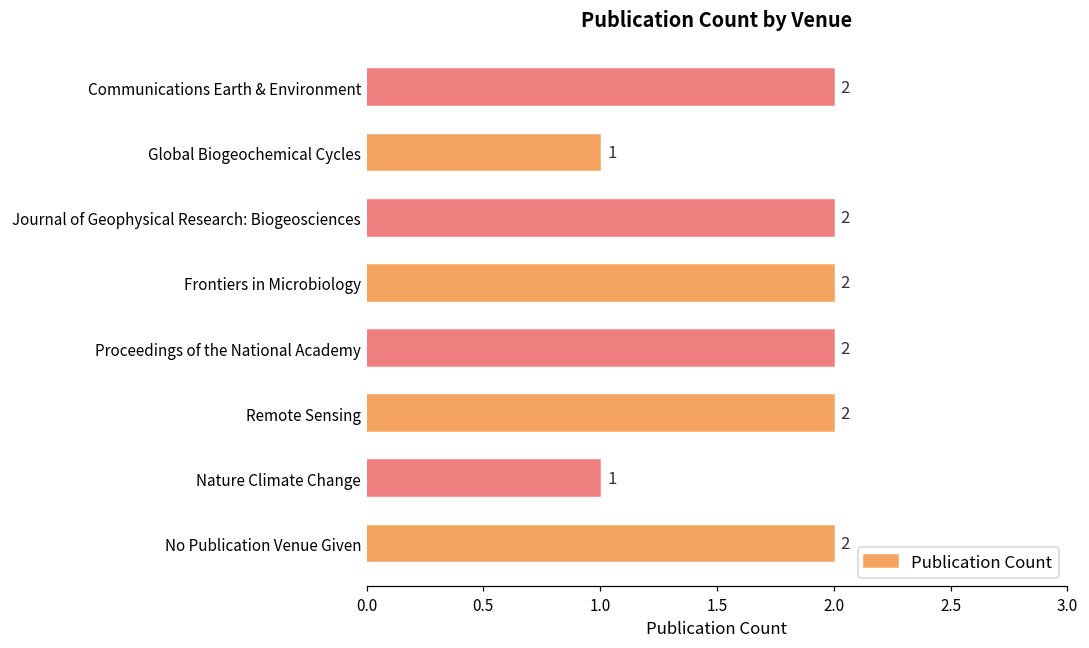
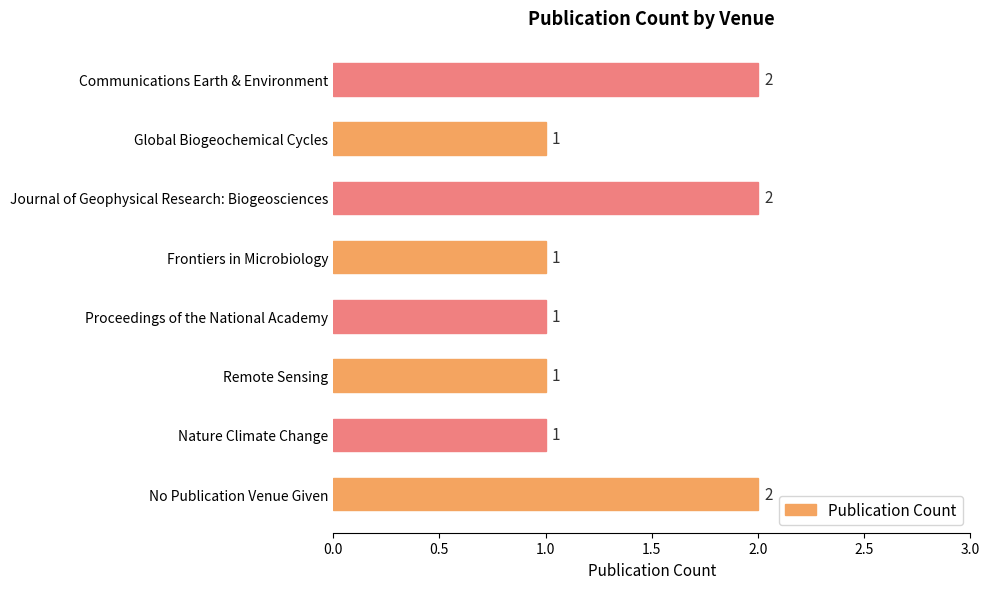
Frontiers in Microbiology: 2 -> 1
Proceedings of the National Academy: 2 -> 1
Remote Sensing: 2 -> 1
